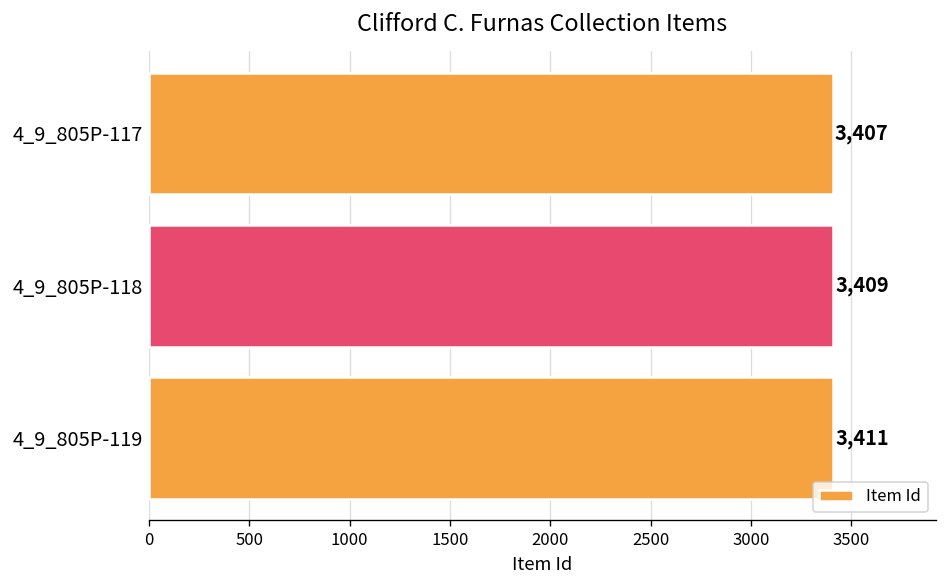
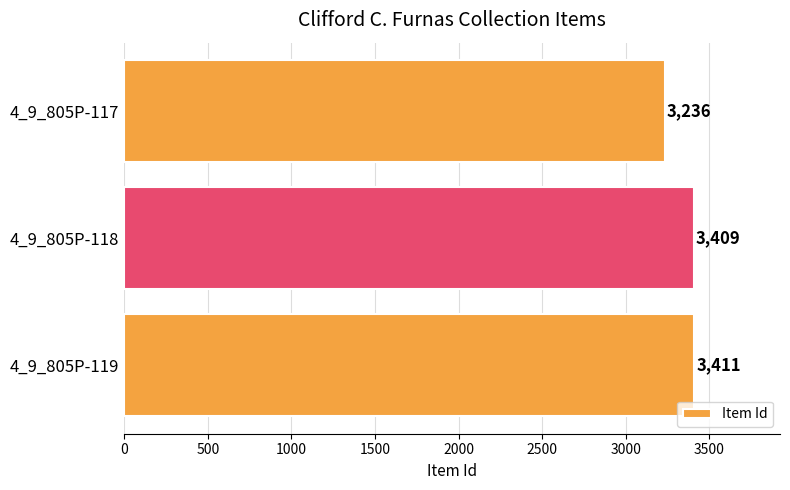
4_9_805P-117: 3,407 -> 3,236
